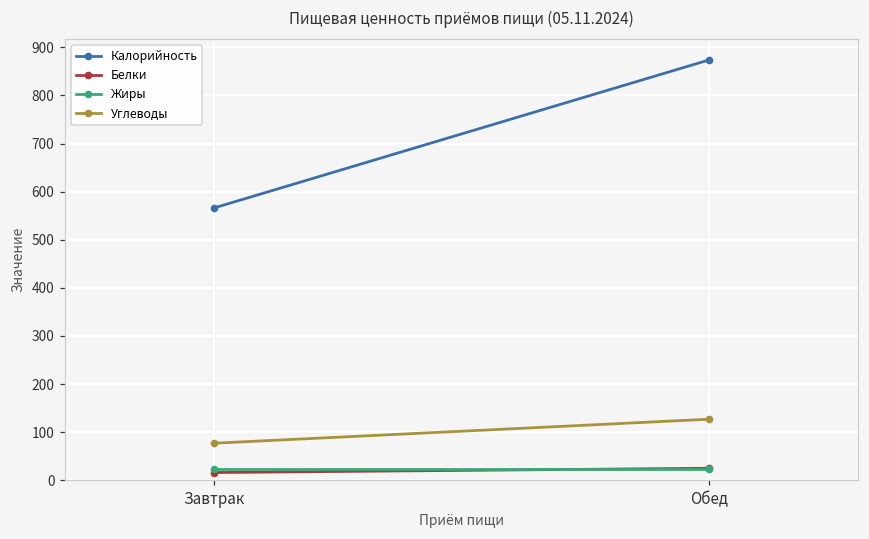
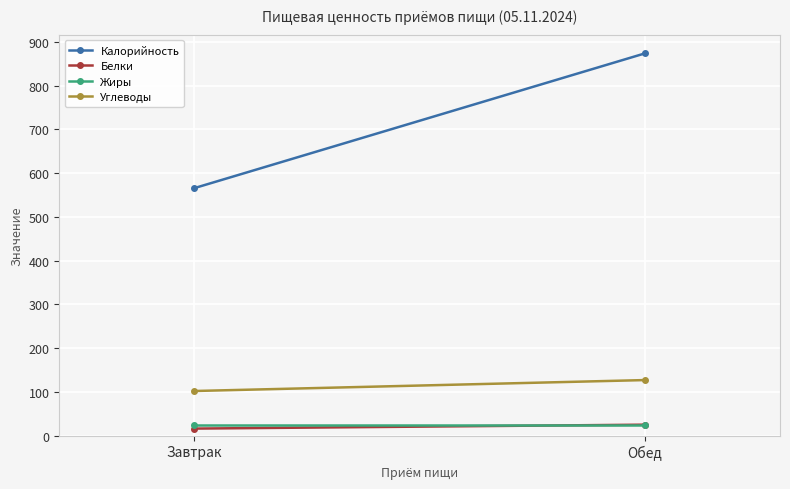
Углеводы, Завтрак: 80 -> 100
